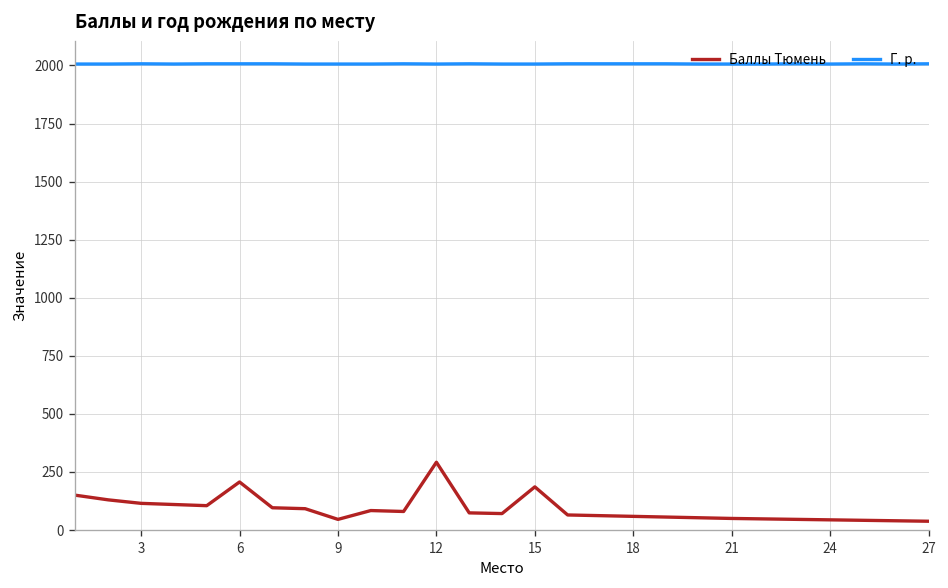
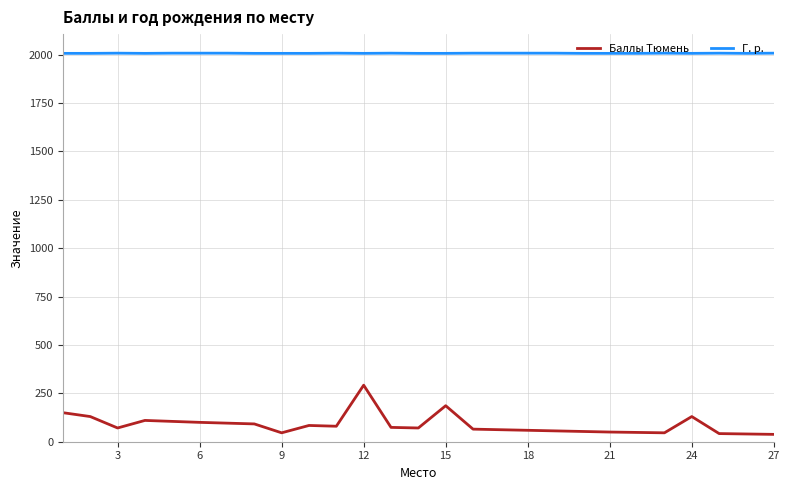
Баллы Тюмень, 3: 120 -> 70
Баллы Тюмень, 6: 210 -> 100
Баллы Тюмень, 24: 40 -> 130
